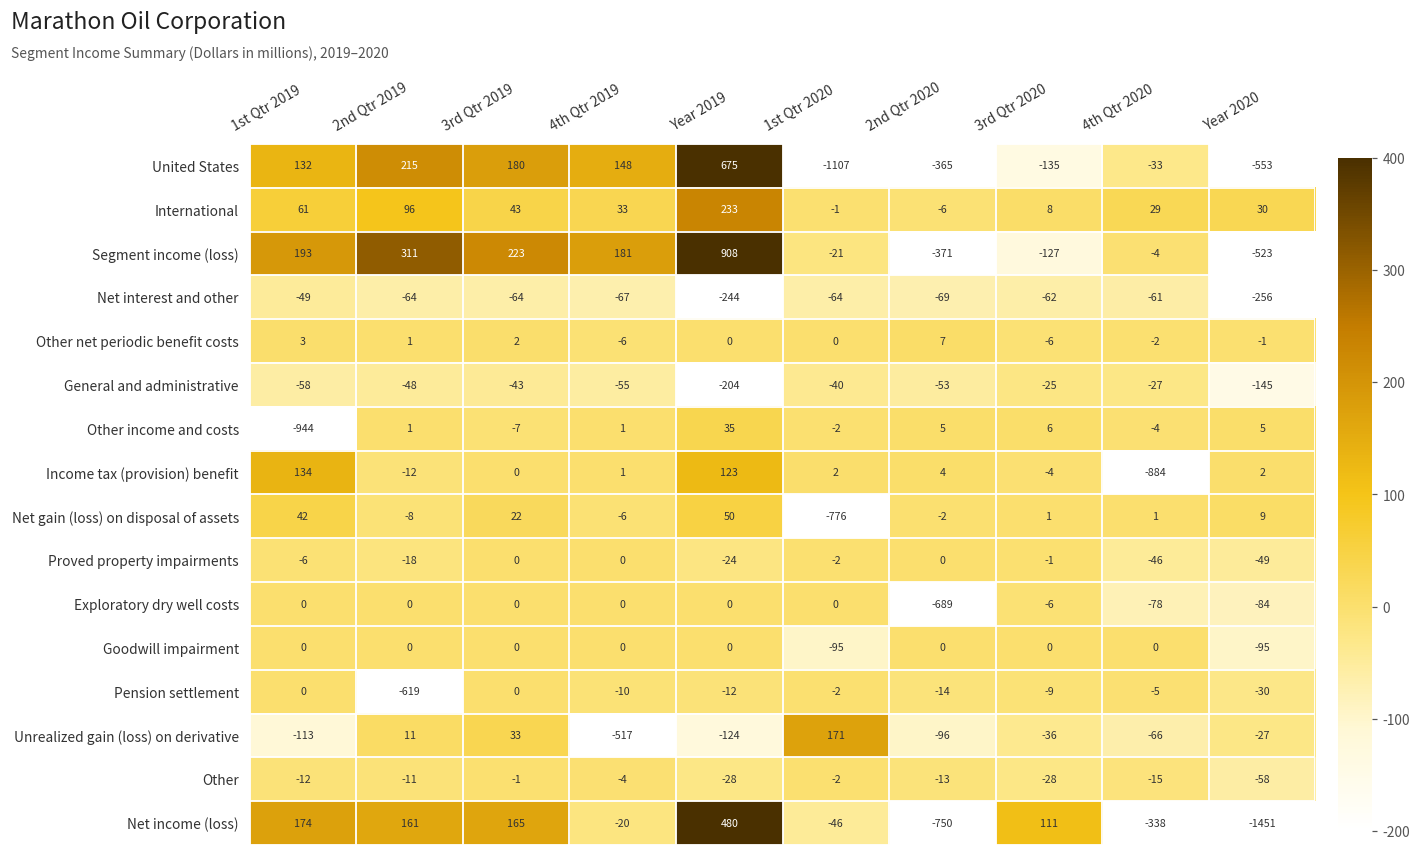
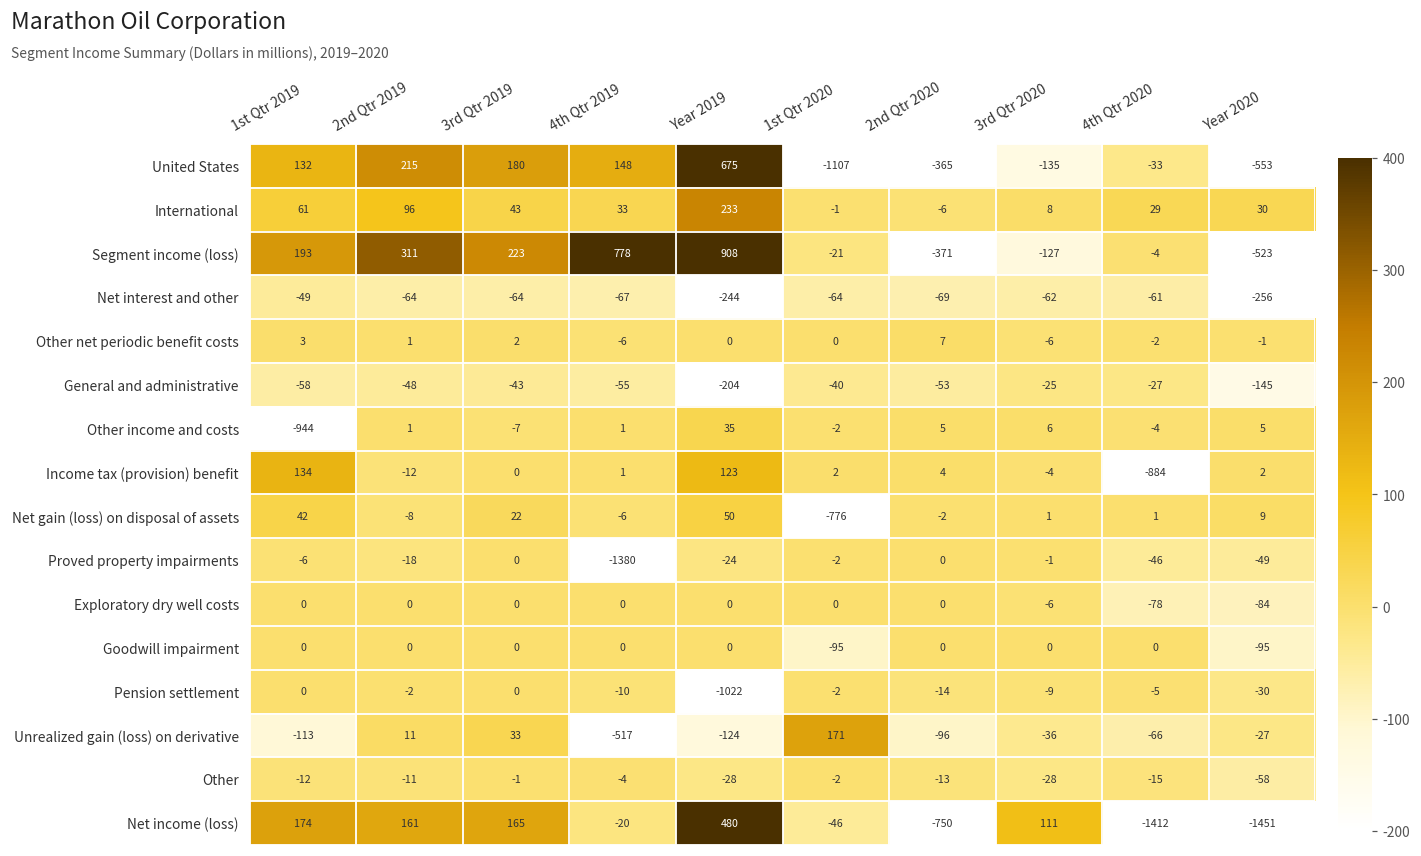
Segment income (loss), 4th Qtr 2019: 181 -> 778
Proved property impairments, 4th Qtr 2019: 0 -> -1380
Exploratory dry well costs, 2nd Qtr 2020: -689 -> 0
Pension settlement, 2nd Qtr 2019: -619 -> -2
Pension settlement, Year 2019: -12 -> -1022
Net income (loss), 4th Qtr 2020: -338 -> -1412
